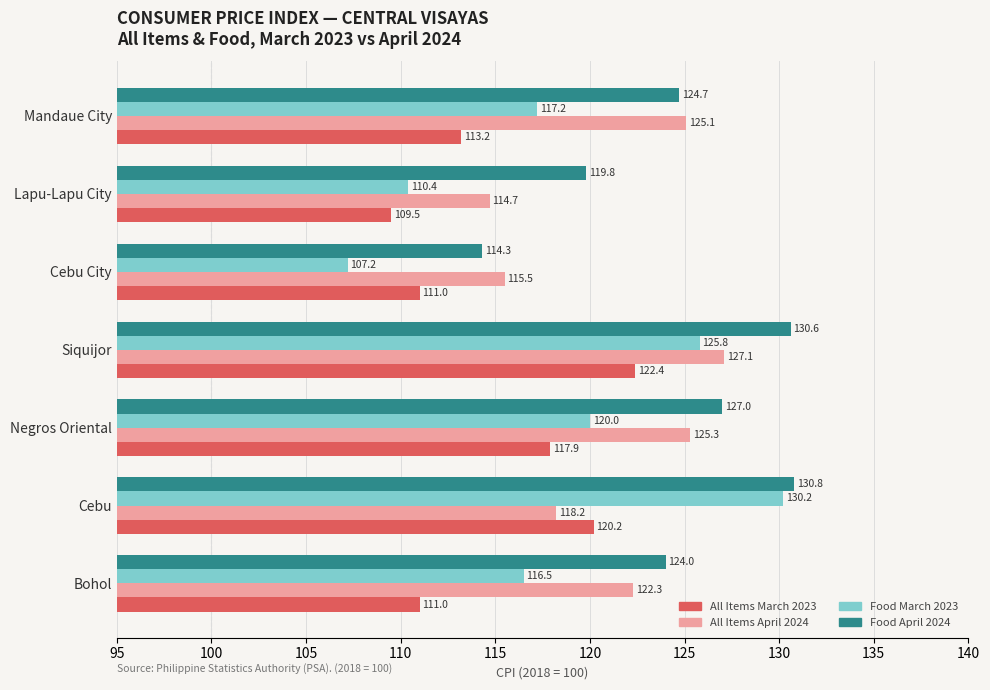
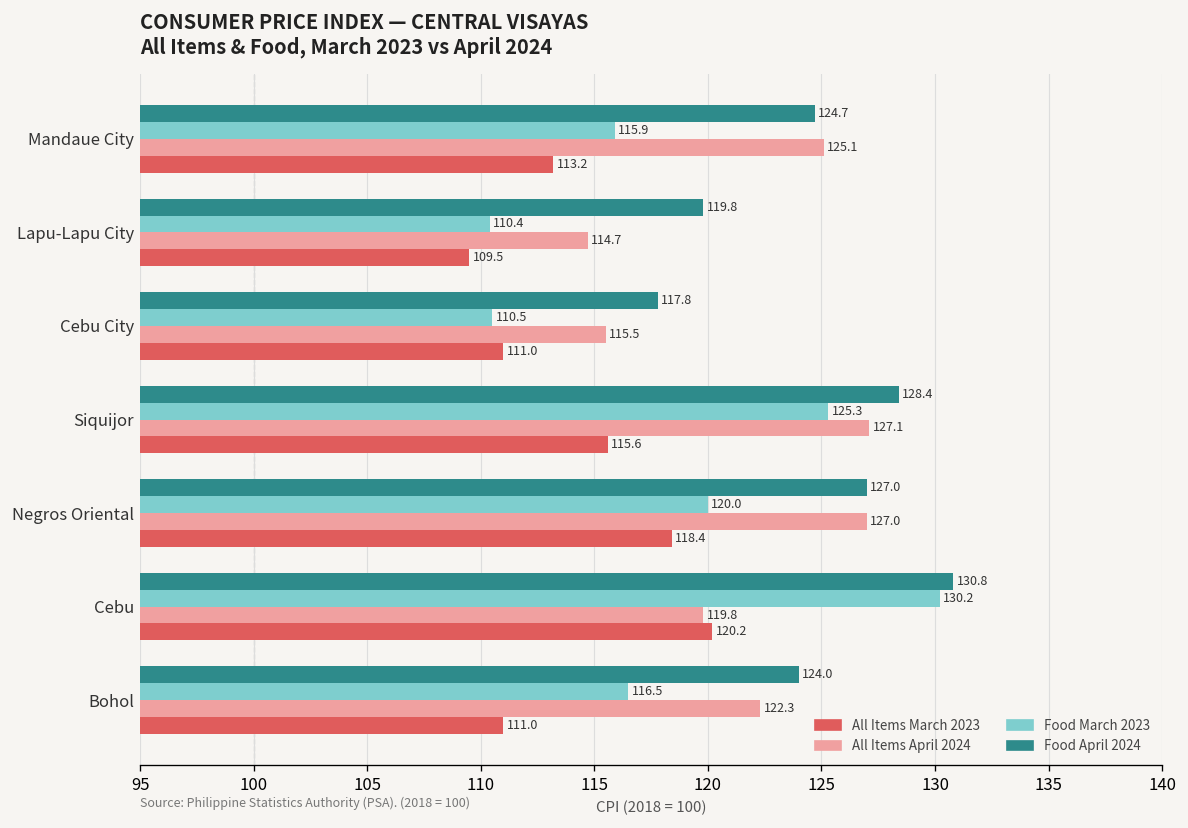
Food March 2023, Mandaue City: 117.2 -> 115.9
Food April 2024, Cebu City: 114.3 -> 117.8
Food March 2023, Cebu City: 107.2 -> 110.5
Food April 2024, Siquijor: 130.6 -> 128.4
Food March 2023, Siquijor: 125.8 -> 125.3
All Items March 2023, Siquijor: 122.4 -> 115.6
All Items April 2024, Negros Oriental: 125.3 -> 127.0
All Items March 2023, Negros Oriental: 117.9 -> 118.4
All Items April 2024, Cebu: 118.2 -> 119.8
